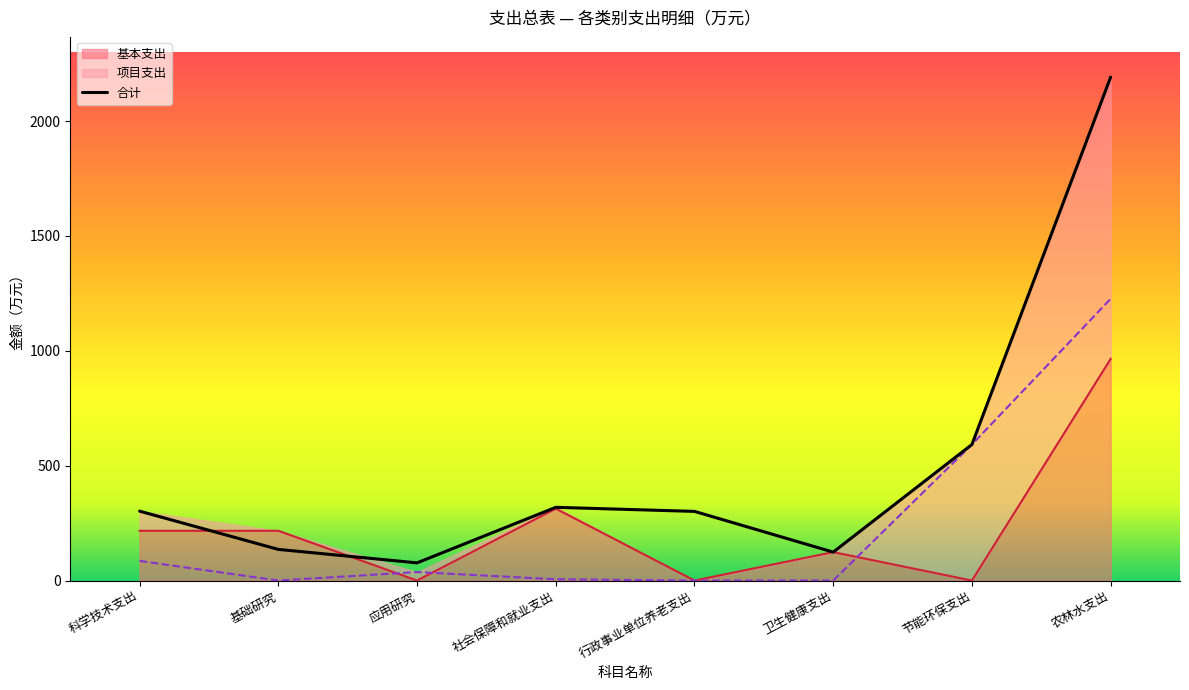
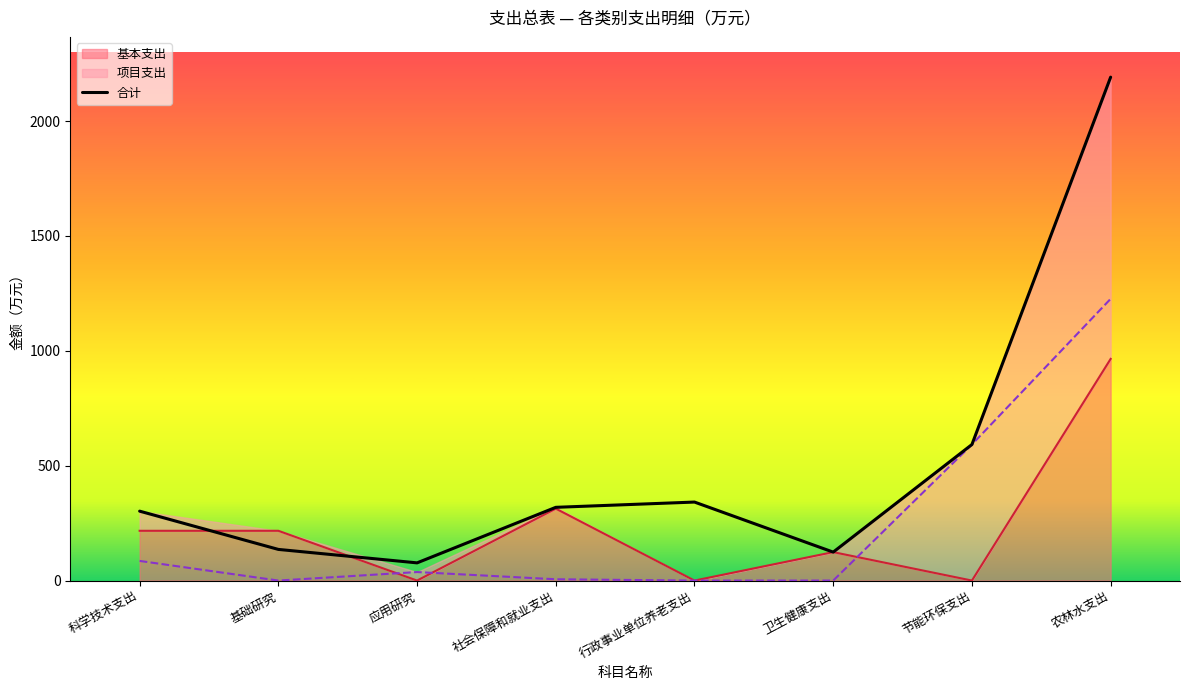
合计, 行政事业单位养老支出: 300 -> 340
